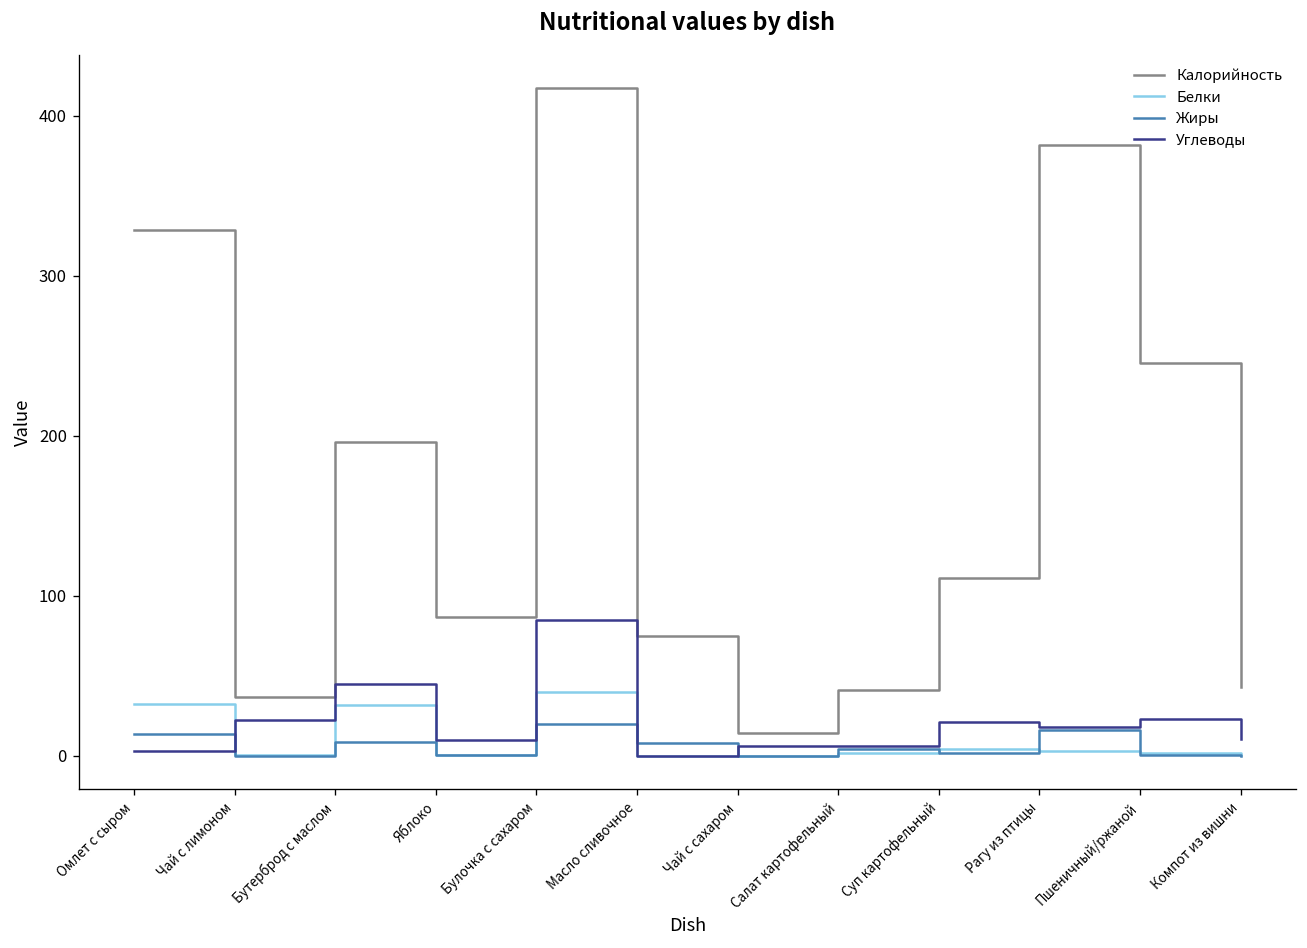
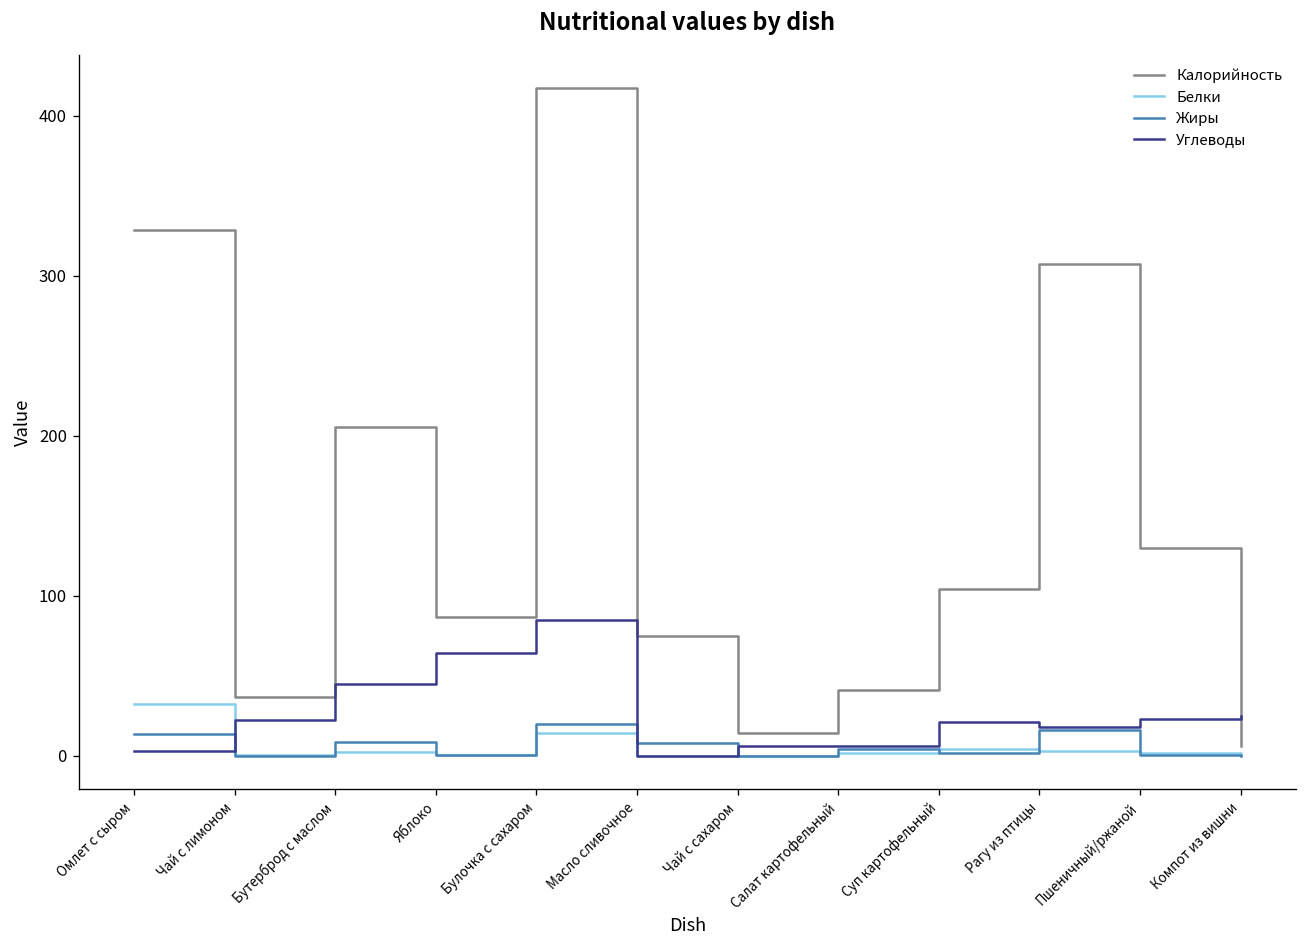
Калорийность, Бутерброд с маслом: 196 -> 206
Белки, Бутерброд с маслом: 32 -> 2
Углеводы, Яблоко: 10 -> 64
Белки, Булочка с сахаром: 40 -> 14
Калорийность, Суп картофельный: 111 -> 104
Калорийность, Рагу из птицы: 382 -> 307
Калорийность, Пшеничный/ржаной: 246 -> 130
Калорийность, Компот из вишни: 43 -> 7
Углеводы, Компот из вишни: 11 -> 25
